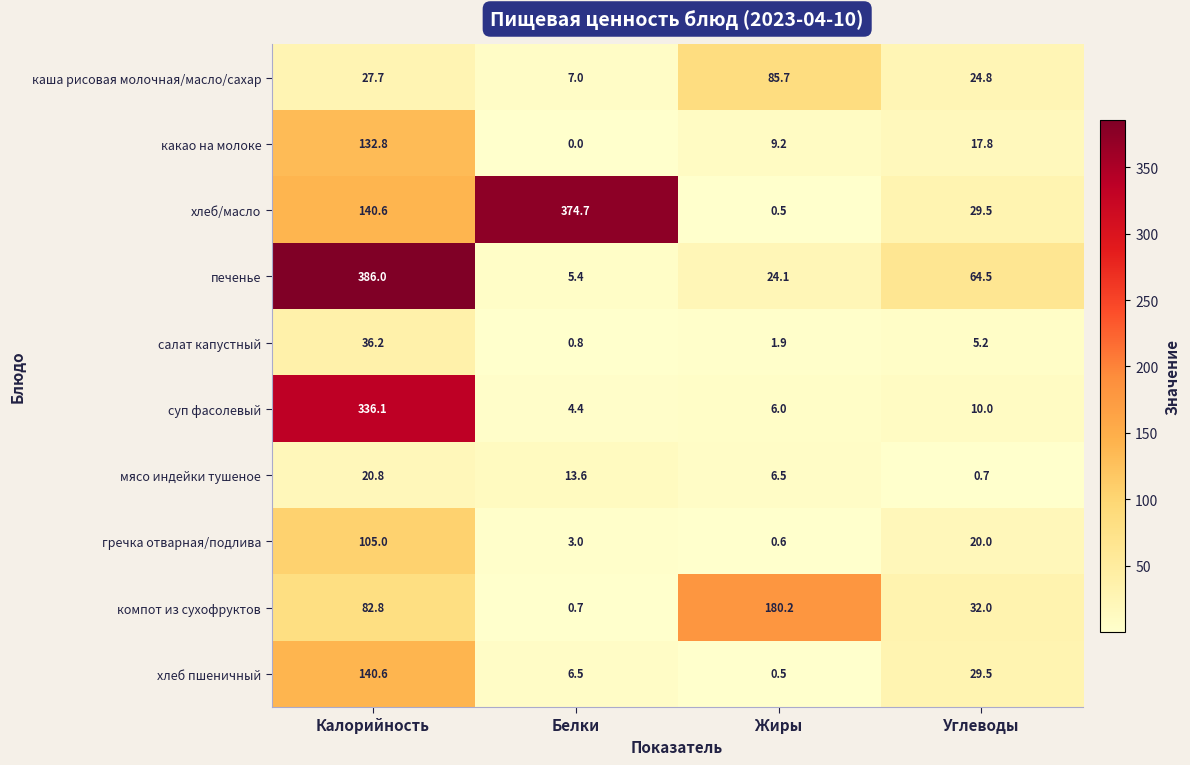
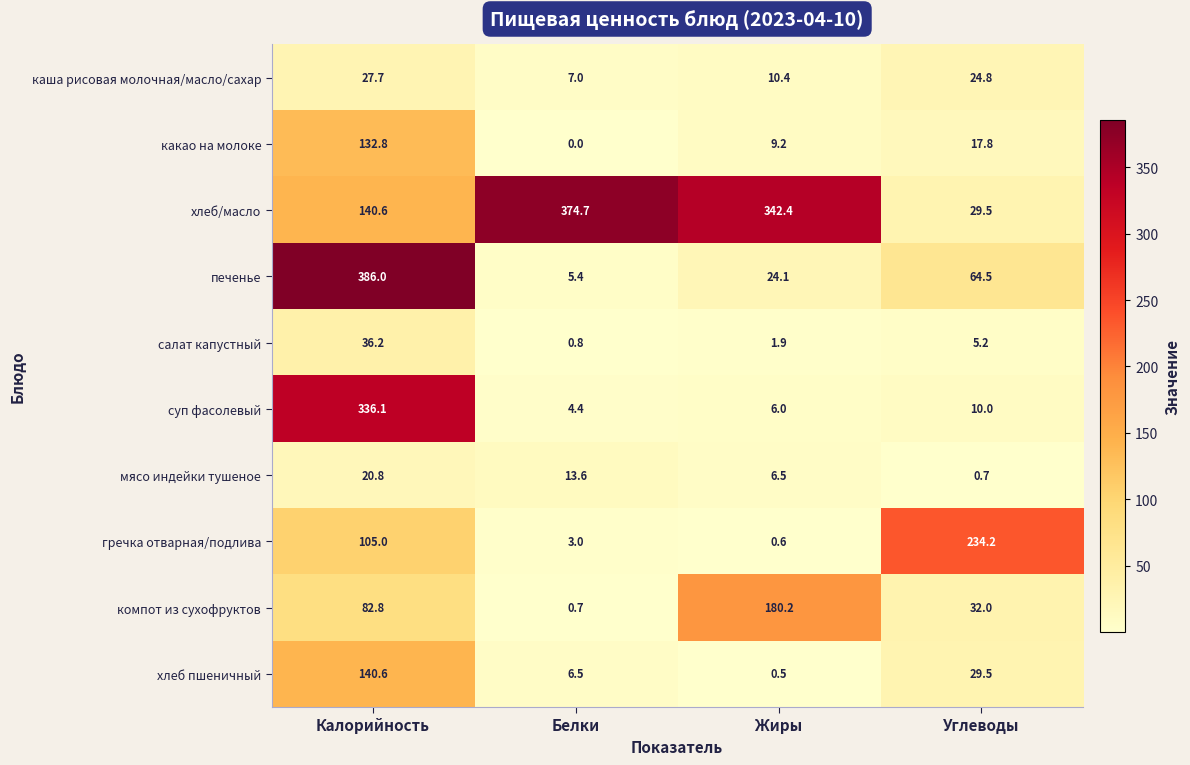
каша рисовая молочная/масло/сахар, Жиры: 85.7 -> 10.4
хлеб/масло, Жиры: 0.5 -> 342.4
гречка отварная/подлива, Углеводы: 20.0 -> 234.2
